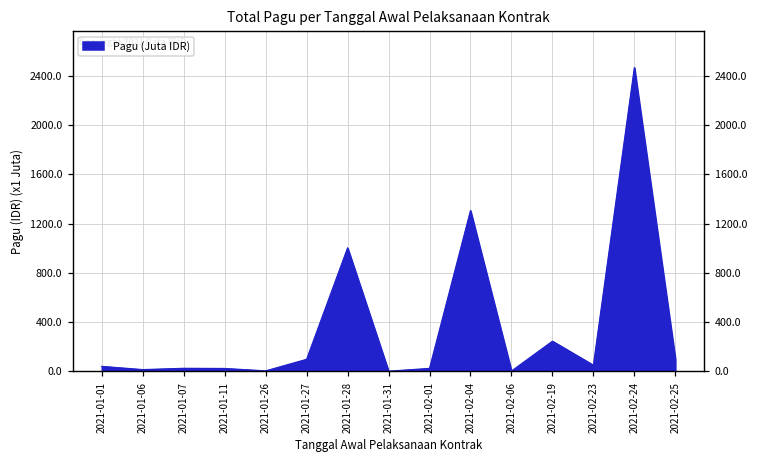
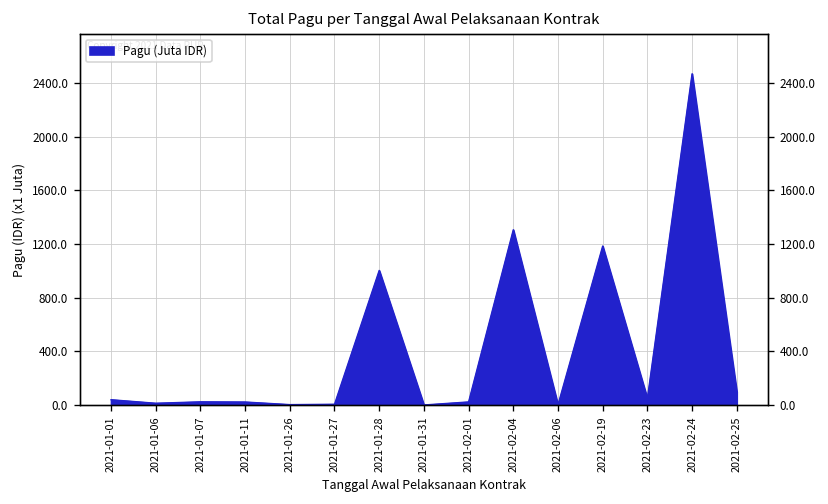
2021-01-27: 100 -> 10
2021-02-19: 250 -> 1180
